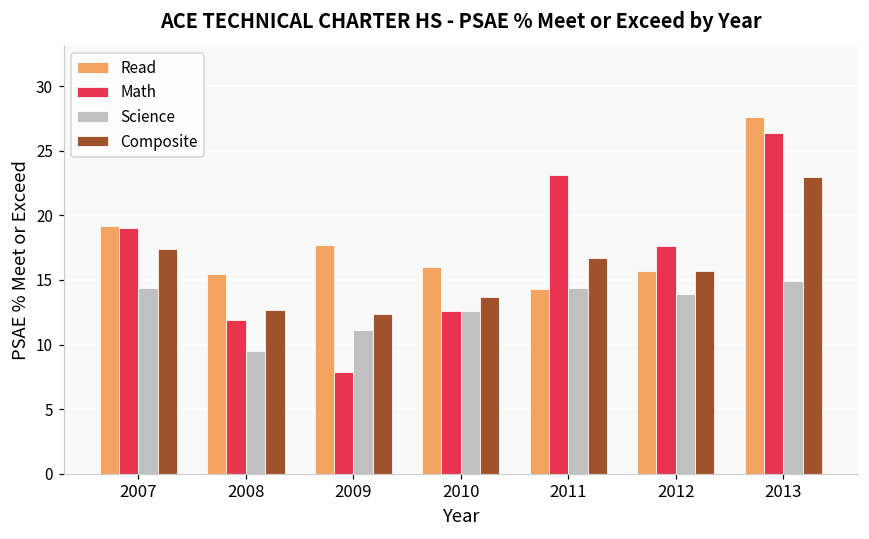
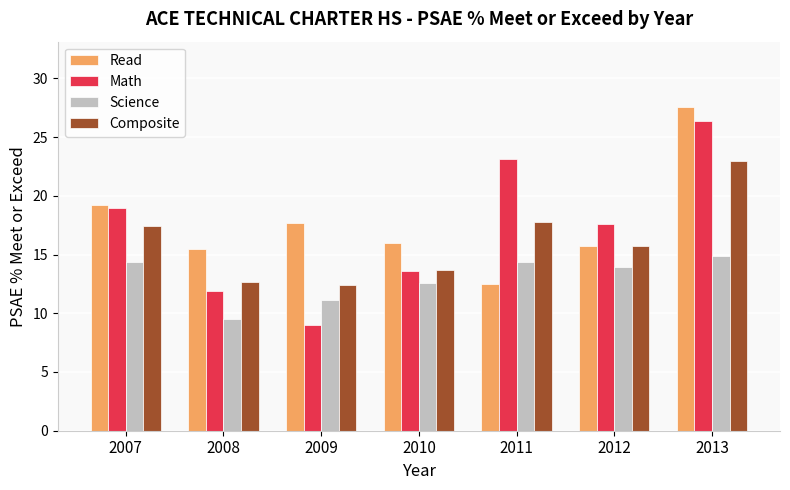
Math, 2009: 7.9 -> 9.0
Math, 2010: 12.6 -> 13.6
Read, 2011: 14.3 -> 12.5
Composite, 2011: 16.7 -> 17.8
